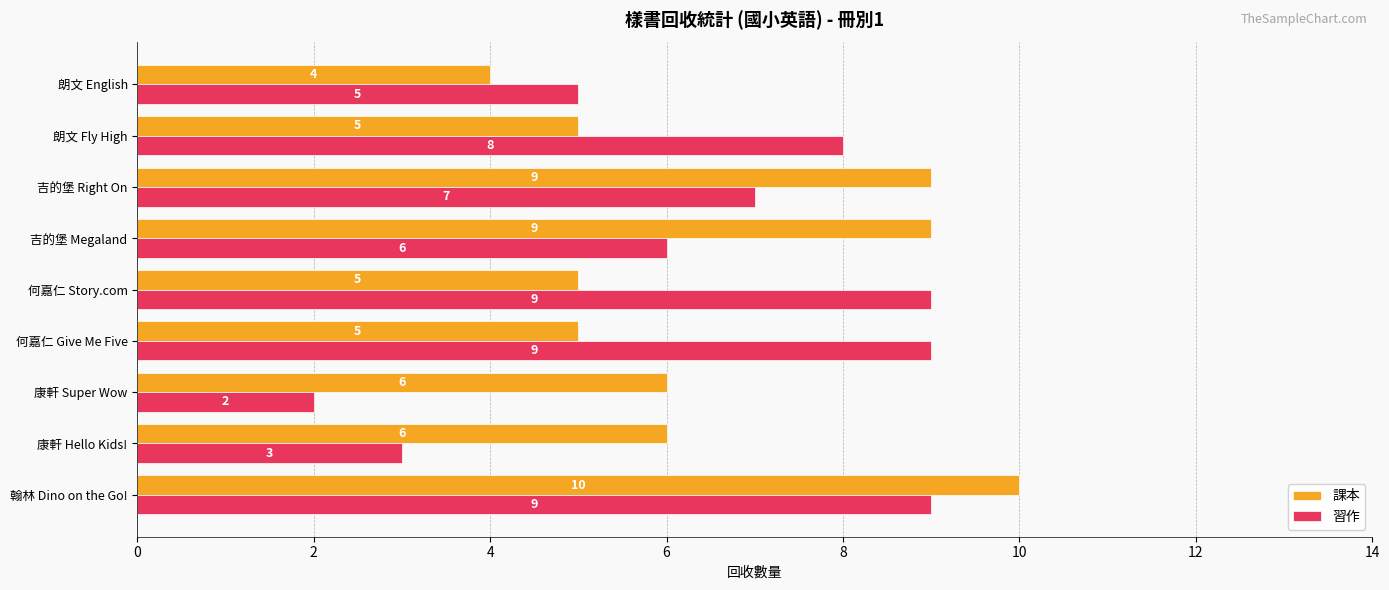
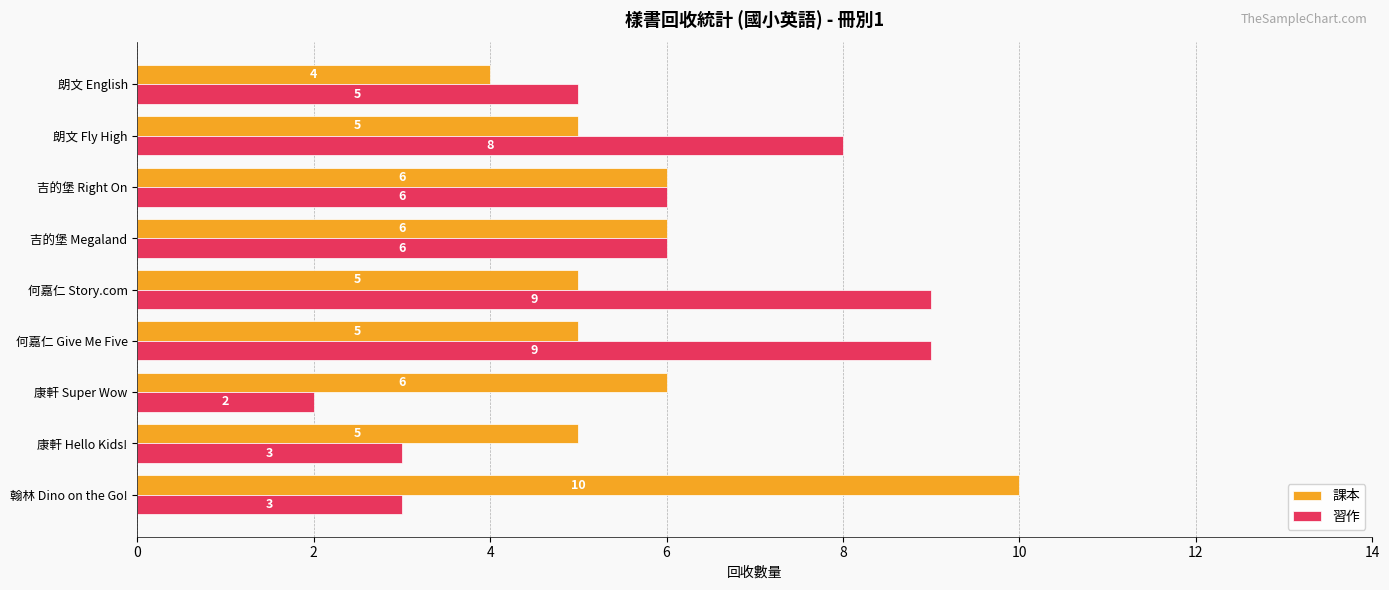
課本, 吉的堡 Right On: 9 -> 6
習作, 吉的堡 Right On: 7 -> 6
課本, 吉的堡 Megaland: 9 -> 6
課本, 康軒 Hello Kids!: 6 -> 5
習作, 翰林 Dino on the Go!: 9 -> 3
